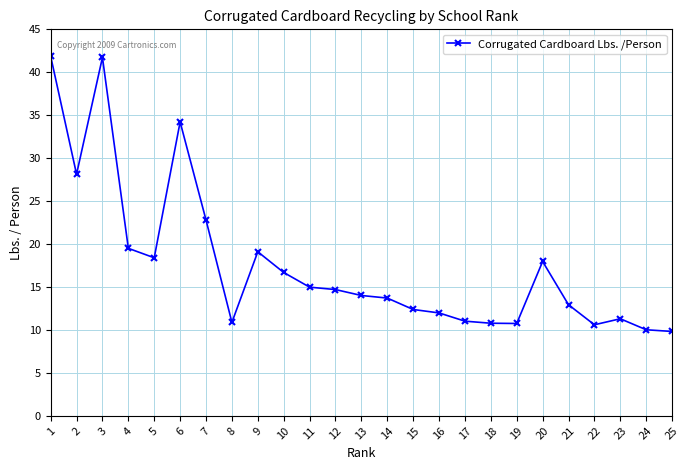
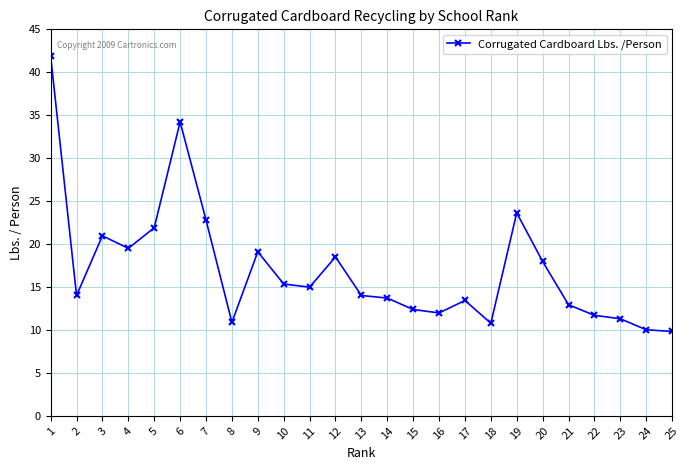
2: 28 -> 14
3: 42 -> 21
5: 18 -> 22
10: 17 -> 15
12: 15 -> 19
17: 11 -> 13
19: 11 -> 24
22: 11 -> 12
